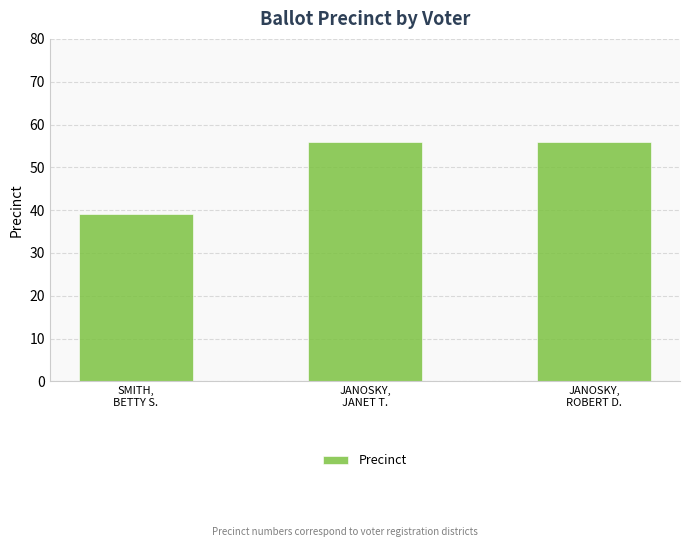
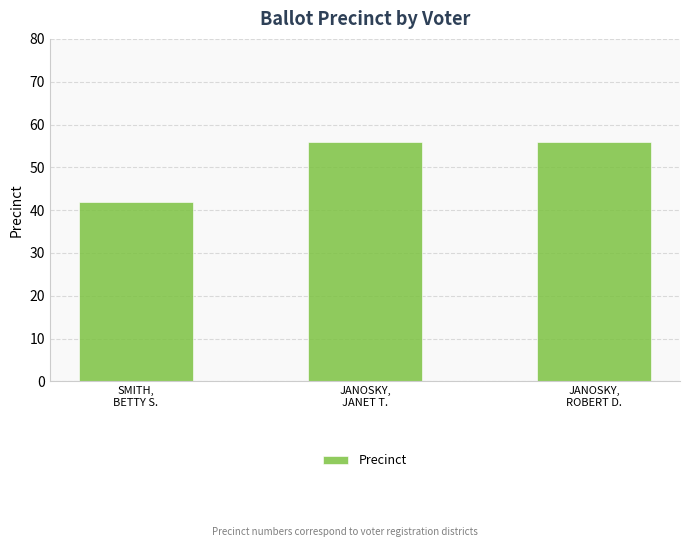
SMITH, BETTY S.: 39 -> 42
